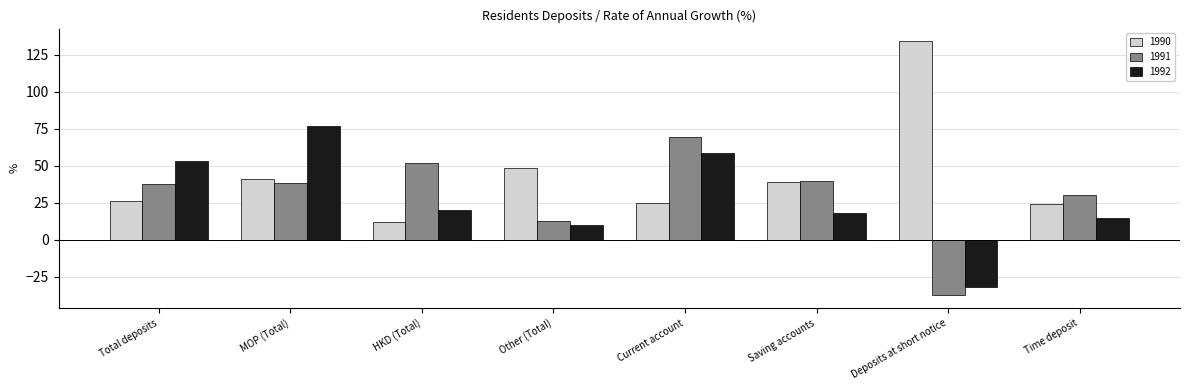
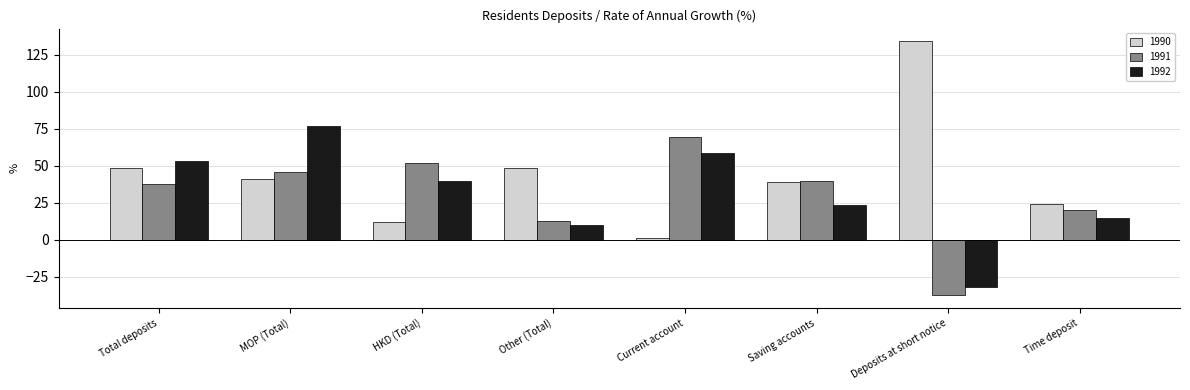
1990, Total deposits: 26 -> 48
1991, MOP (Total): 39 -> 46
1992, HKD (Total): 20 -> 40
1990, Current account: 25 -> 1
1992, Saving accounts: 18 -> 24
1991, Time deposit: 30 -> 20
